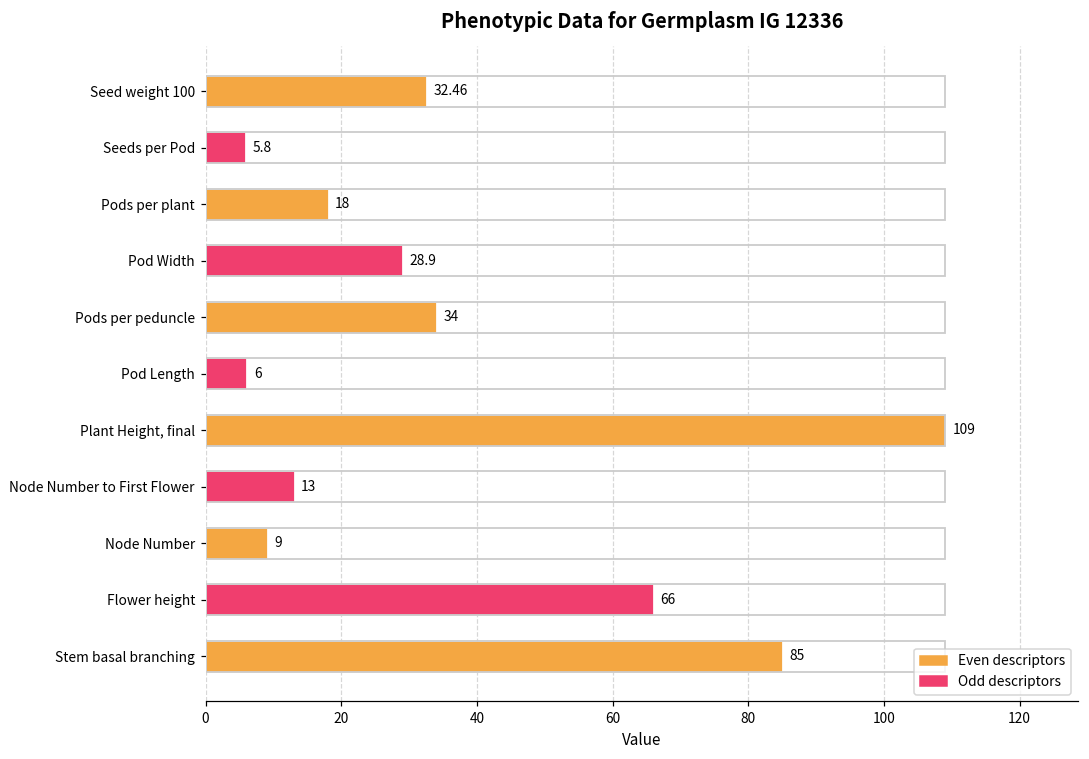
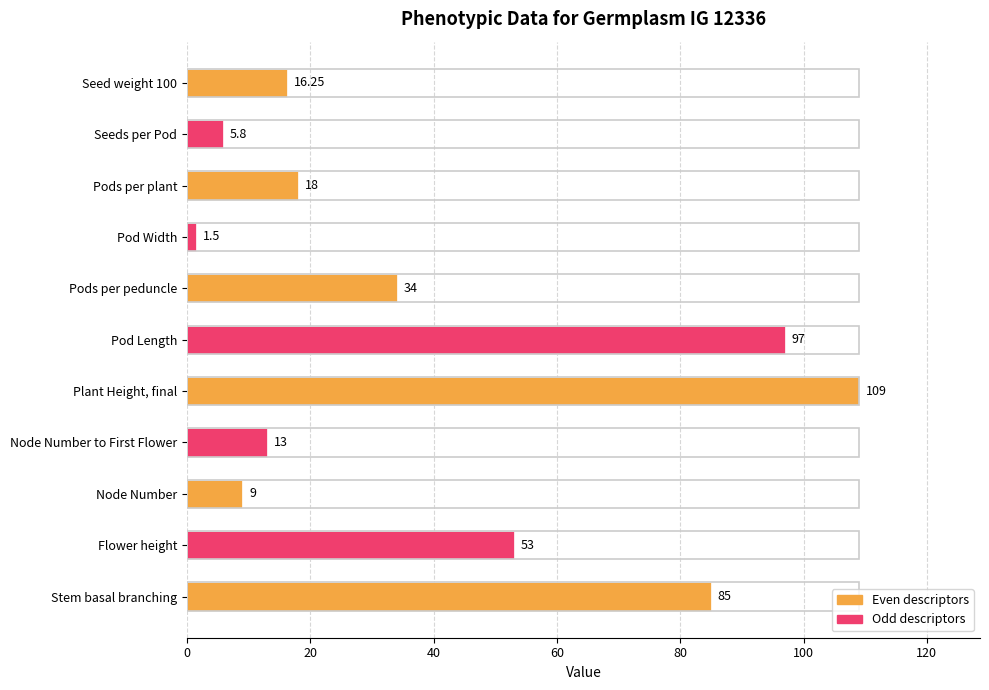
Seed weight 100: 32.46 -> 16.25
Pod Width: 28.9 -> 1.5
Pod Length: 6 -> 97
Flower height: 66 -> 53
